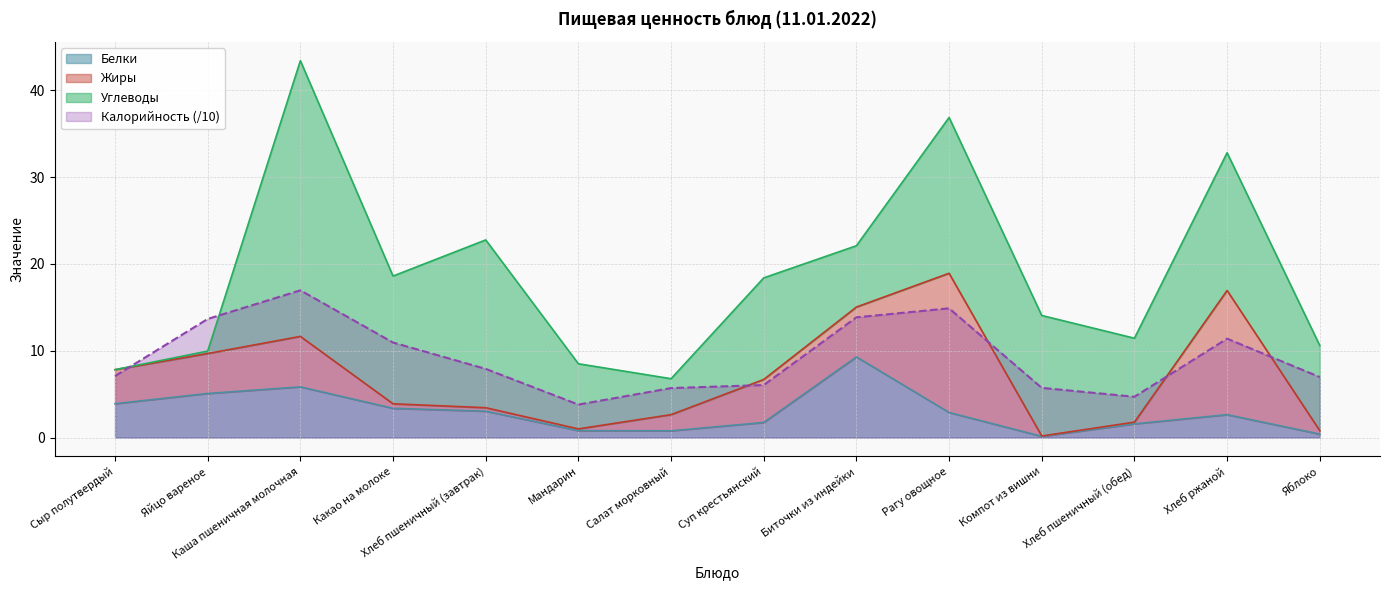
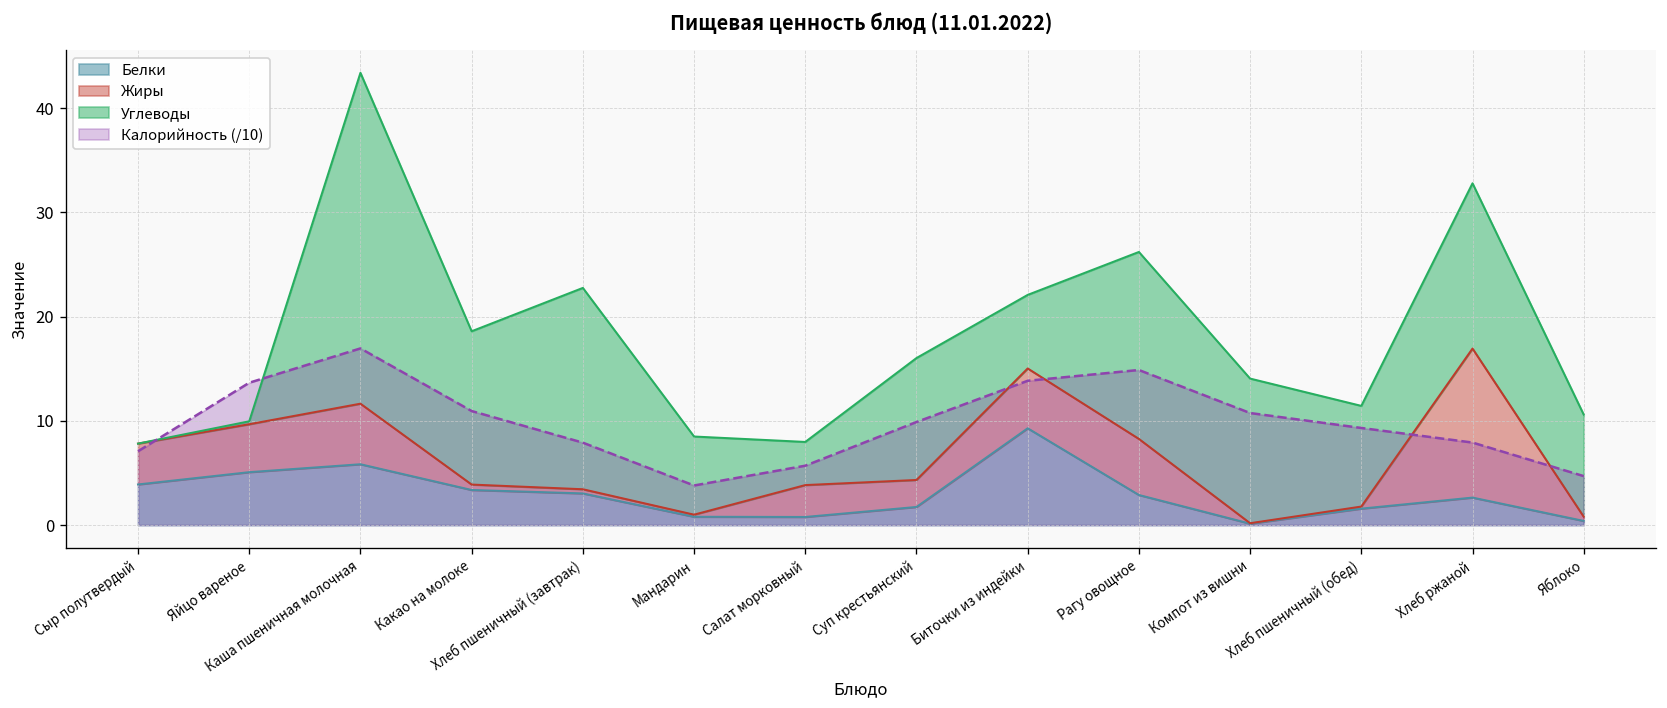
Жиры, Салат морковный: 2 -> 3
Жиры, Суп крестьянский: 5 -> 3
Калорийность (/10), Суп крестьянский: 6 -> 10
Жиры, Рагу овощное: 16 -> 5
Калорийность (/10), Компот из вишни: 6 -> 11
Калорийность (/10), Хлеб пшеничный (обед): 5 -> 9
Калорийность (/10), Хлеб ржаной: 11 -> 8
Калорийность (/10), Яблоко: 7 -> 5
